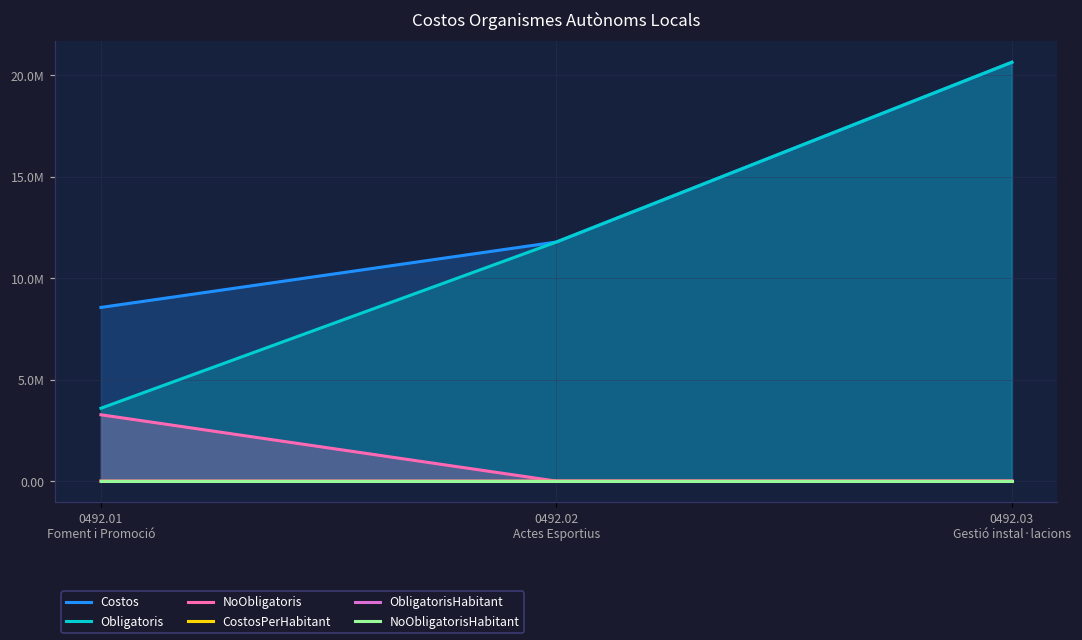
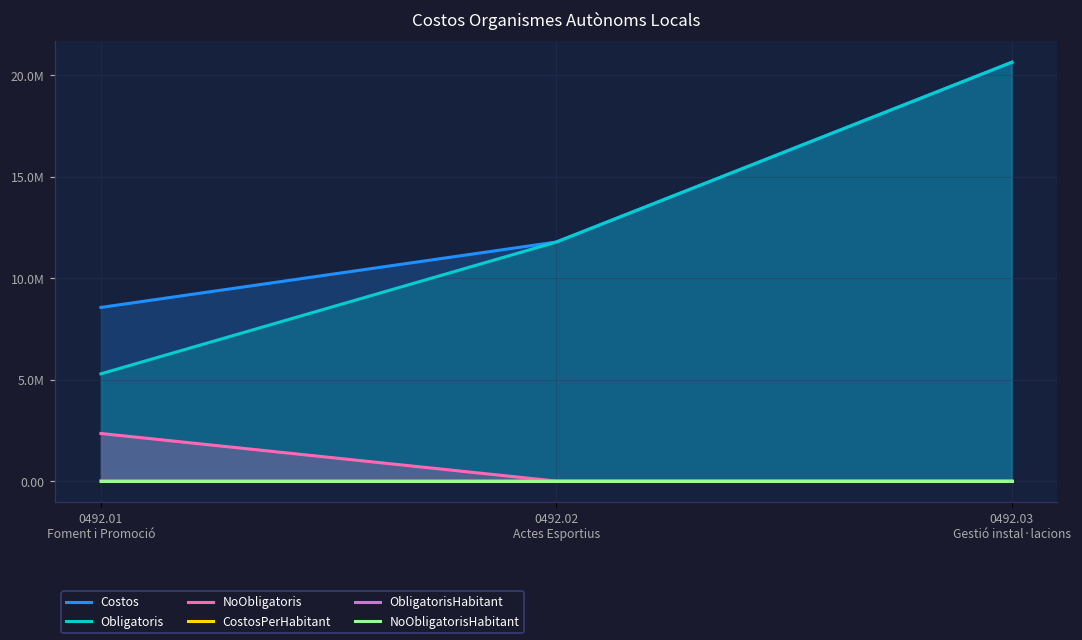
Obligatoris, 0492.01 Foment i Promoció: 3600000 -> 5300000
NoObligatoris, 0492.01 Foment i Promoció: 3300000 -> 2300000
